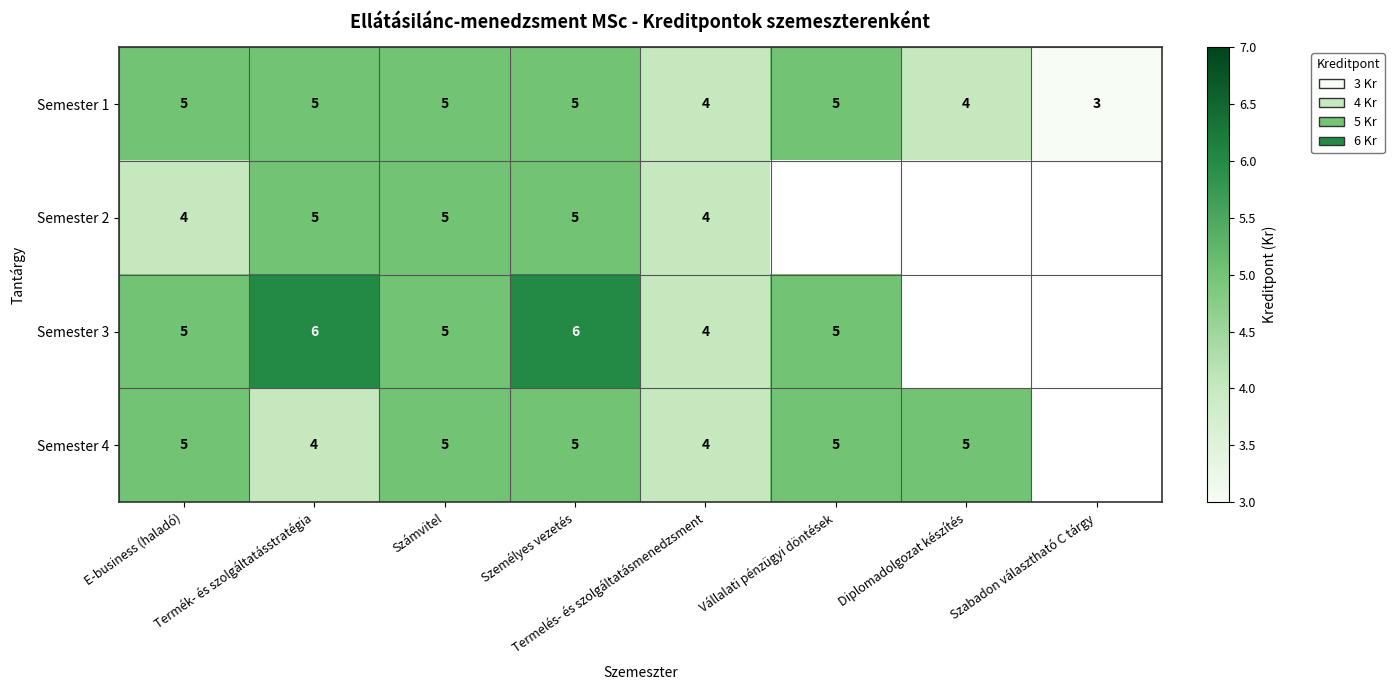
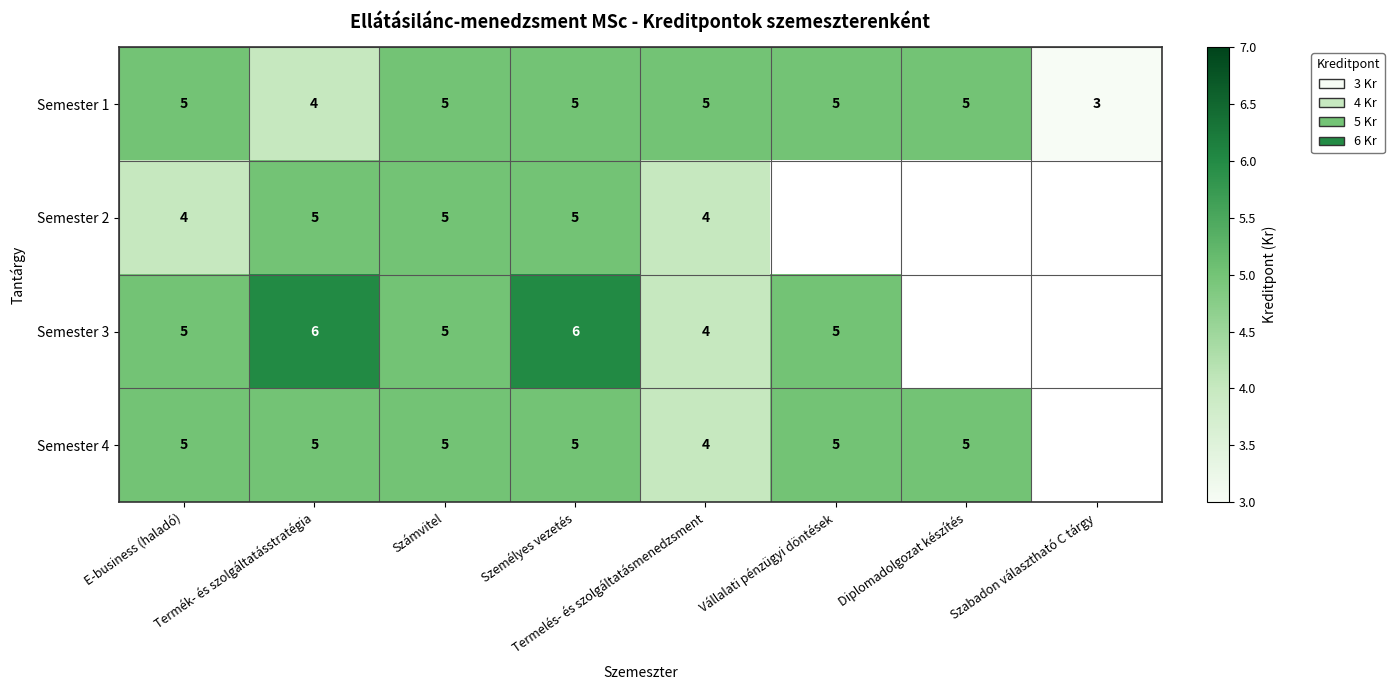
Semester 1, Termék- és szolgáltatásstratégia: 5 -> 4
Semester 1, Termelés- és szolgáltatásmenedzsment: 4 -> 5
Semester 1, Diplomadolgozat készítés: 4 -> 5
Semester 4, Termék- és szolgáltatásstratégia: 4 -> 5
